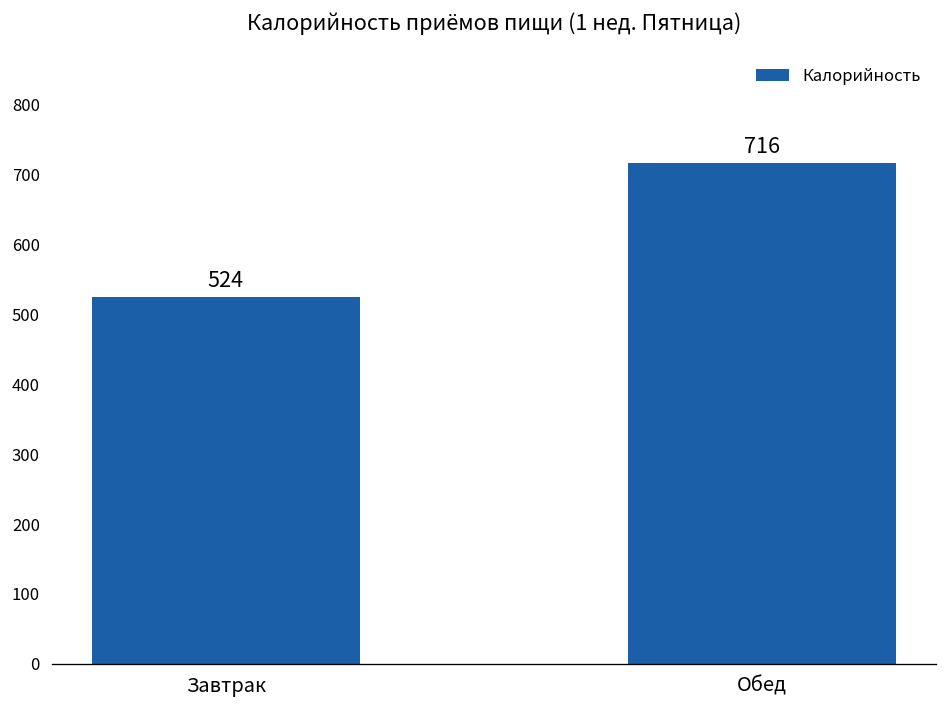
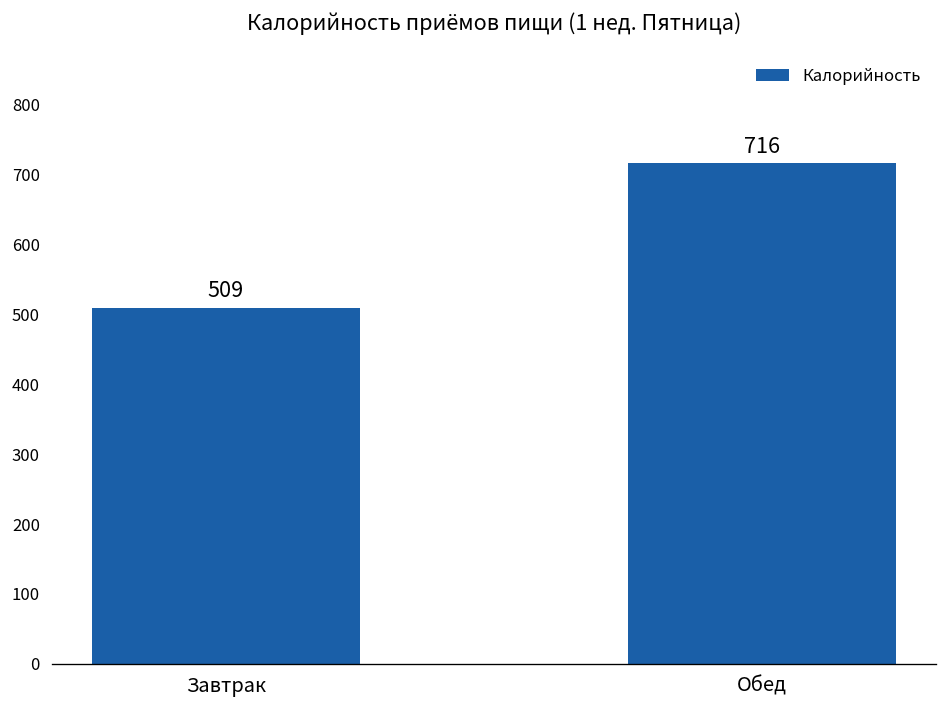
Завтрак: 524 -> 509
